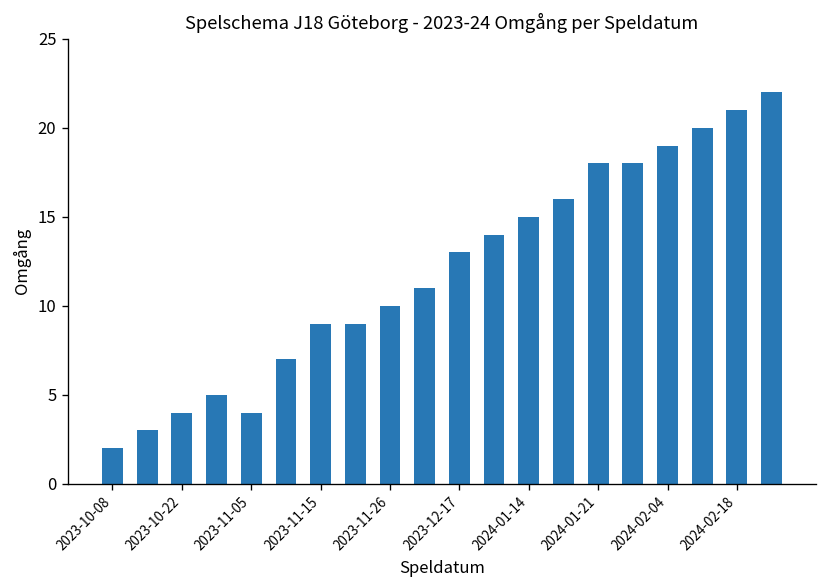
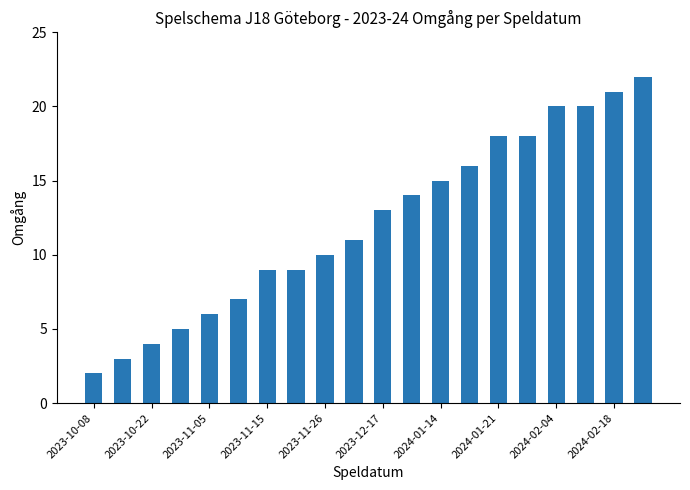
2023-11-05: 4 -> 6
2024-02-04: 19 -> 20
